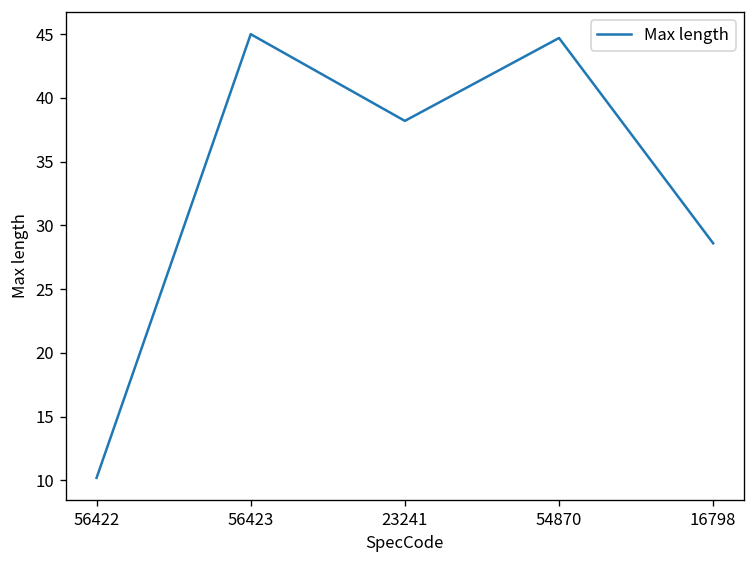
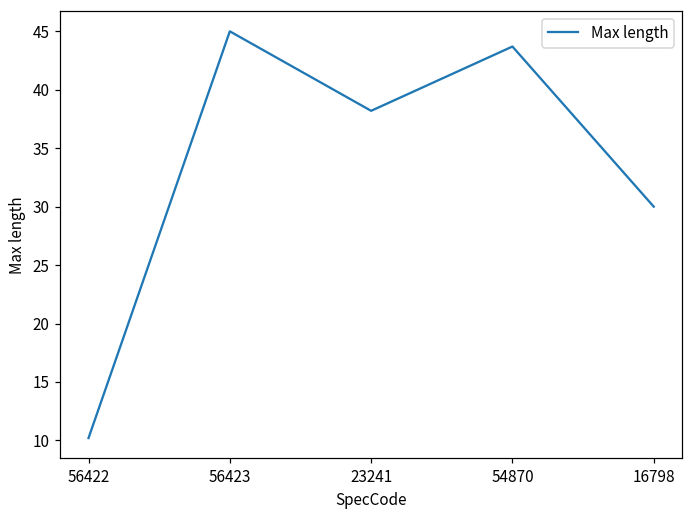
54870: 44.7 -> 43.7
16798: 28.6 -> 30.0
